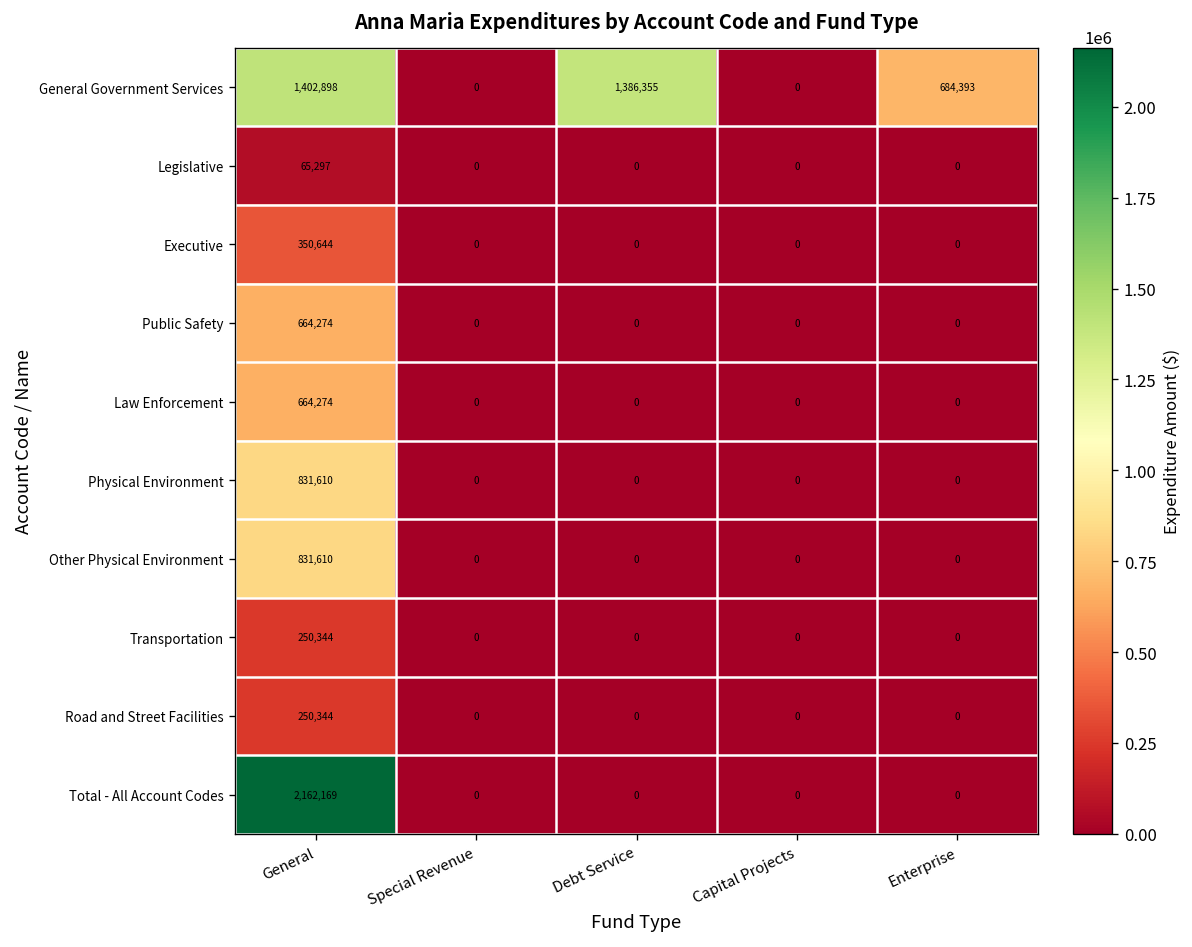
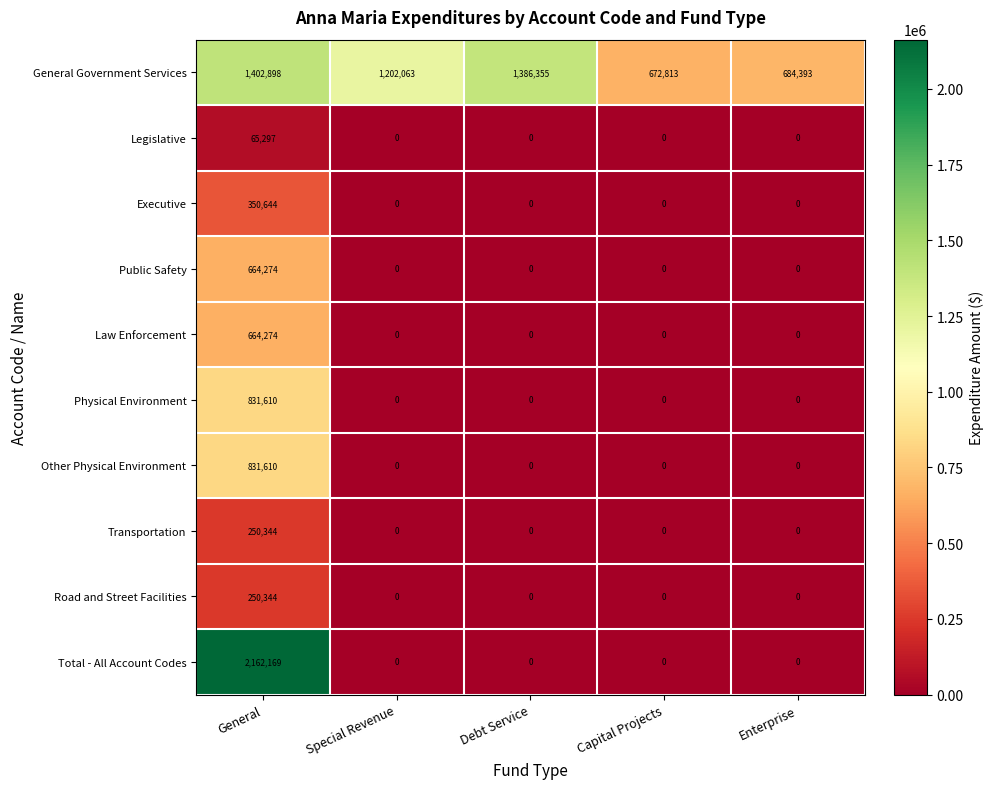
General Government Services, Special Revenue: 0 -> 1,202,063
General Government Services, Capital Projects: 0 -> 672,813
